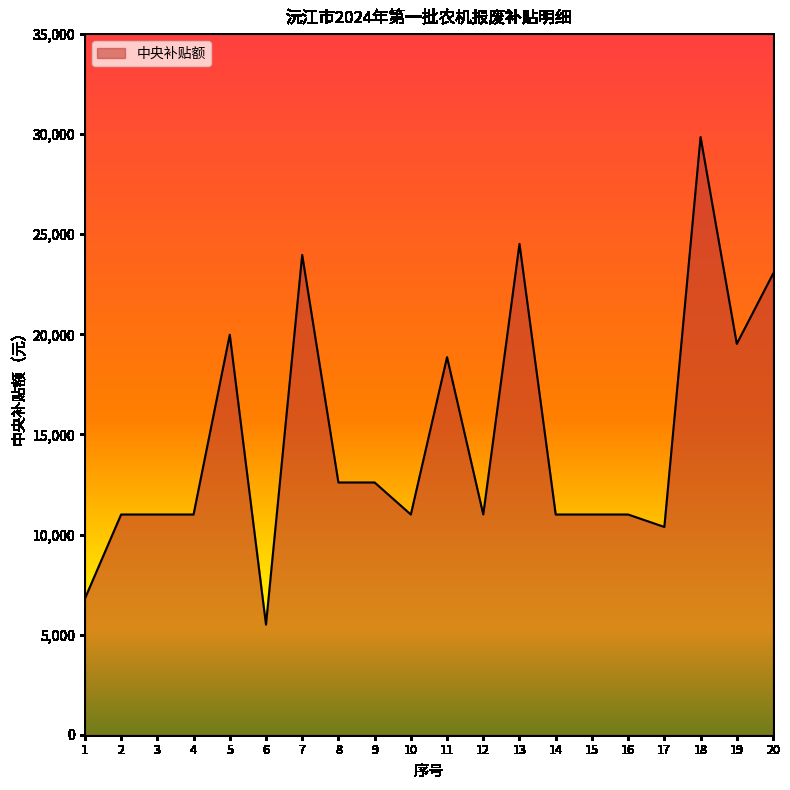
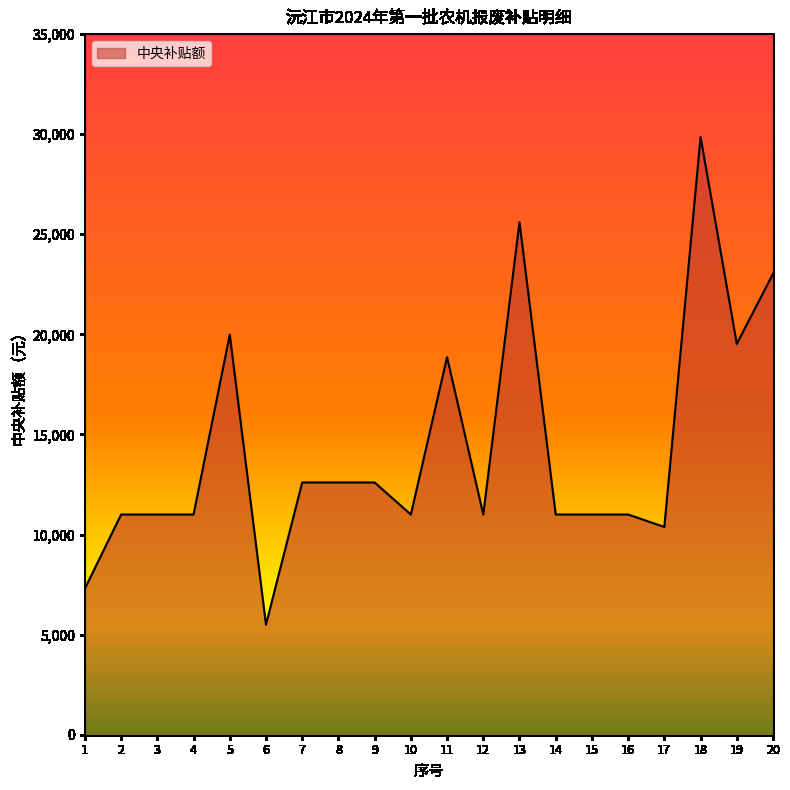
1: 6,800 -> 7,300
7: 24,000 -> 12,600
13: 24,500 -> 25,600
